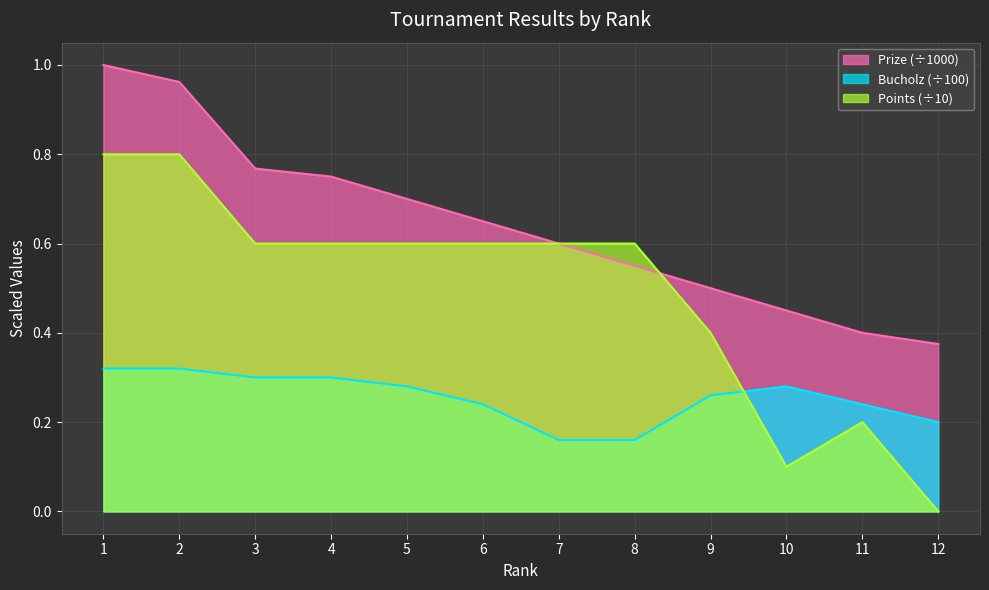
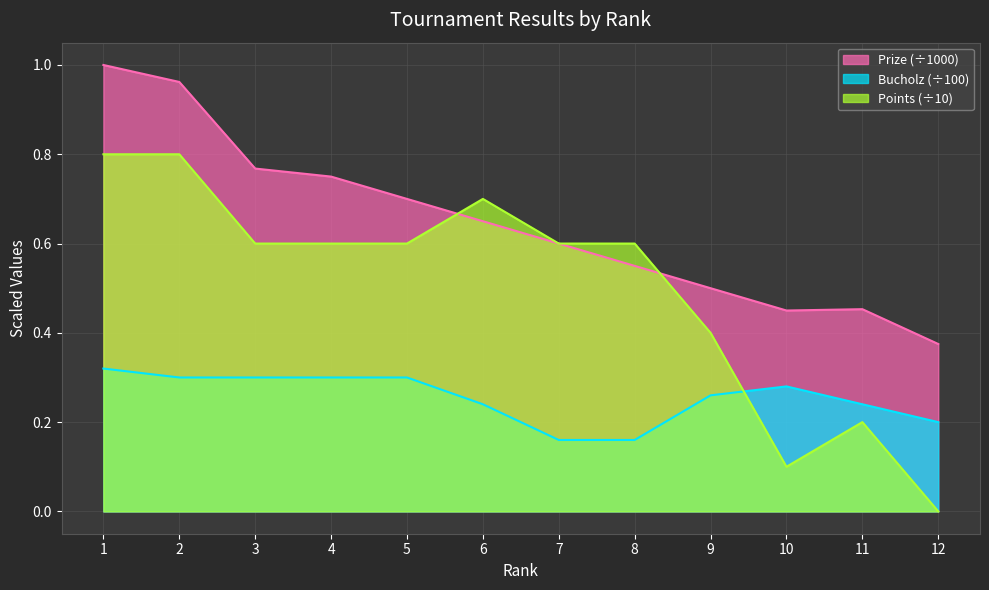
Bucholz (÷100), 2: 0.32 -> 0.30
Bucholz (÷100), 5: 0.28 -> 0.30
Points (÷10), 6: 0.60 -> 0.70
Prize (÷1000), 11: 0.40 -> 0.45
